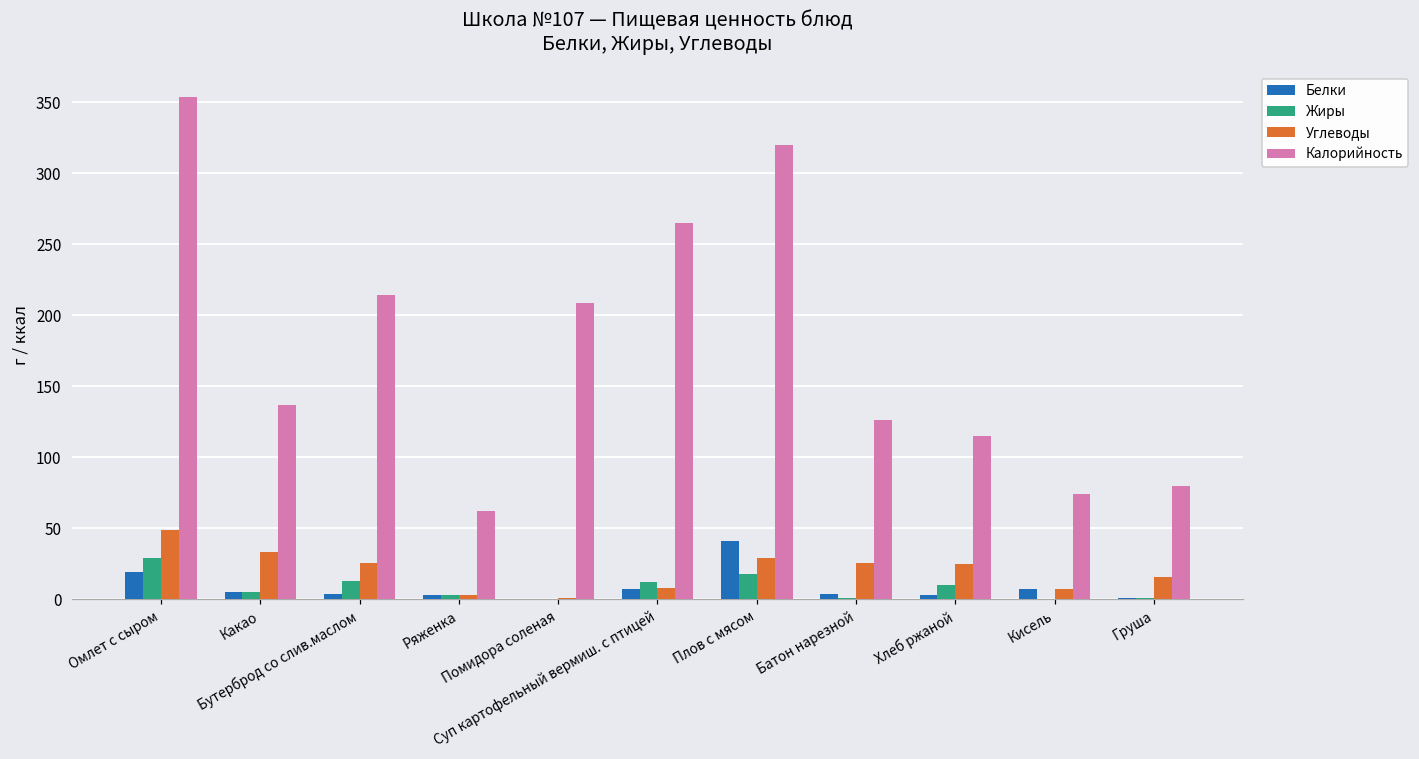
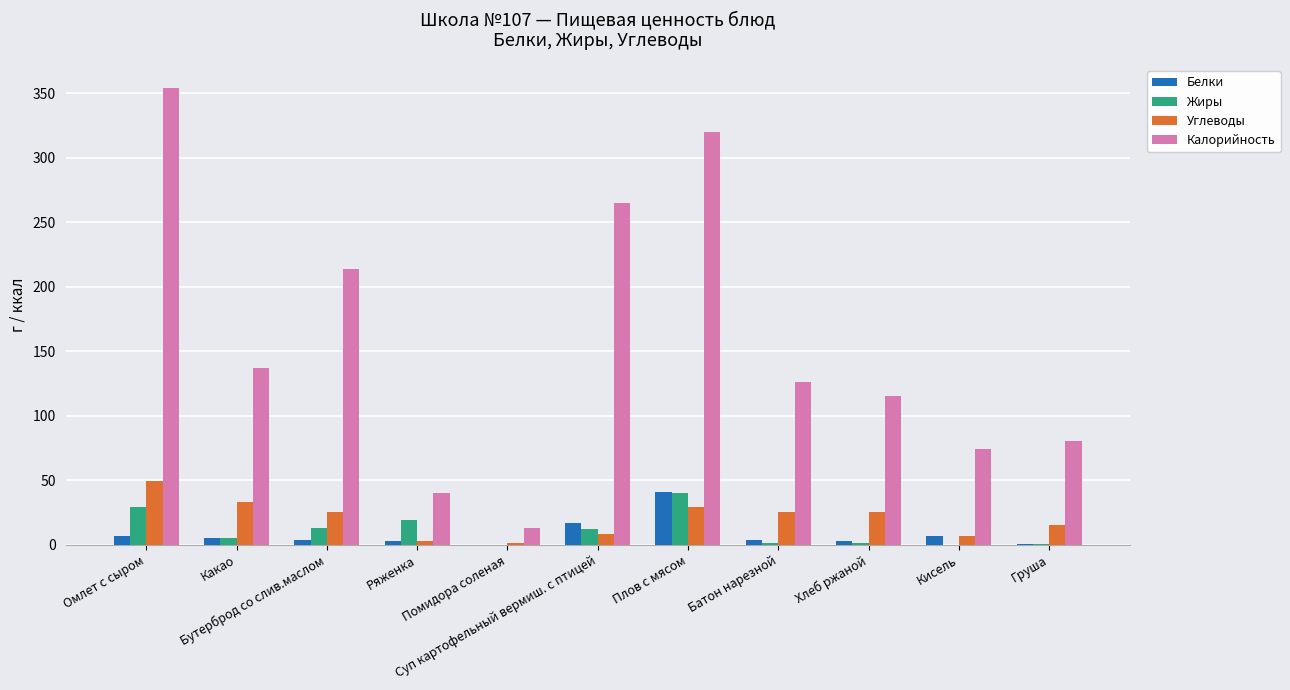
Белки, Омлет с сыром: 19 -> 7
Жиры, Ряженка: 3 -> 19
Калорийность, Ряженка: 62 -> 40
Калорийность, Помидора соленая: 209 -> 13
Белки, Суп картофельный вермиш. с птицей: 7 -> 17
Жиры, Плов с мясом: 18 -> 40
Жиры, Хлеб ржаной: 10 -> 1
